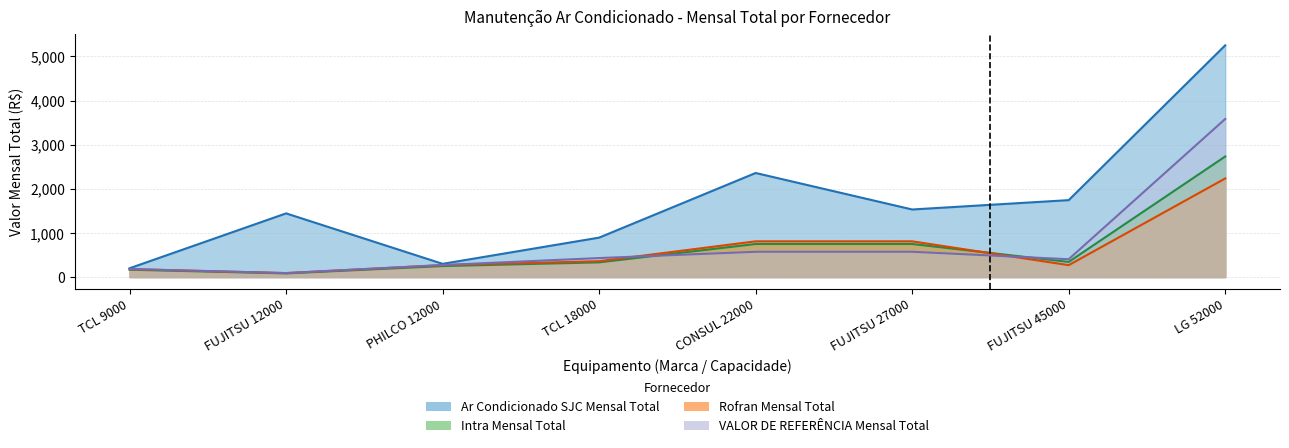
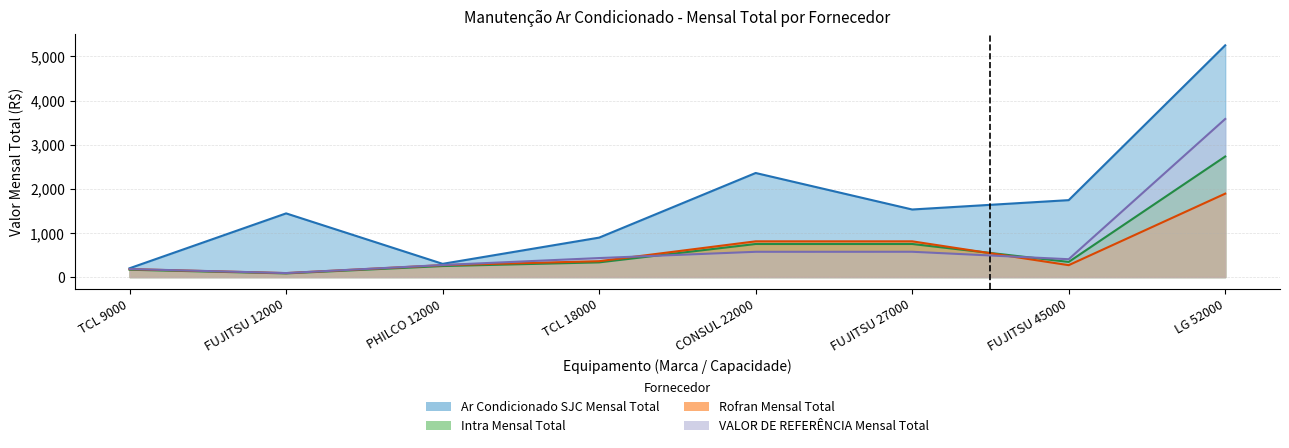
Rofran Mensal Total, LG 52000: 2,200 -> 1,900
